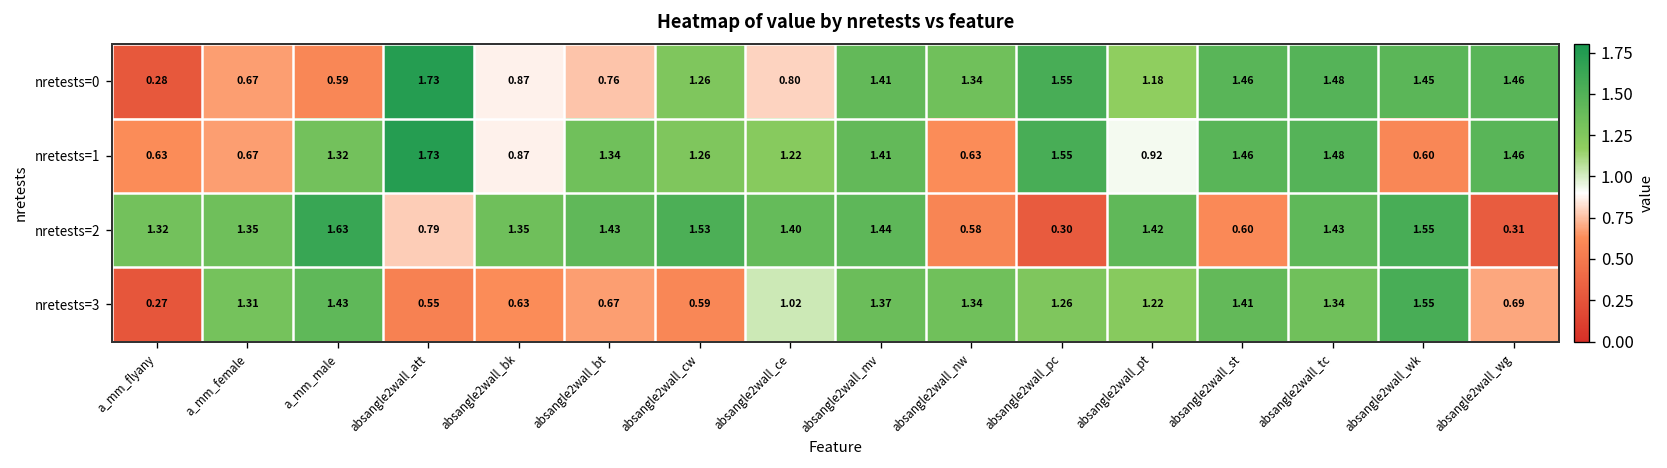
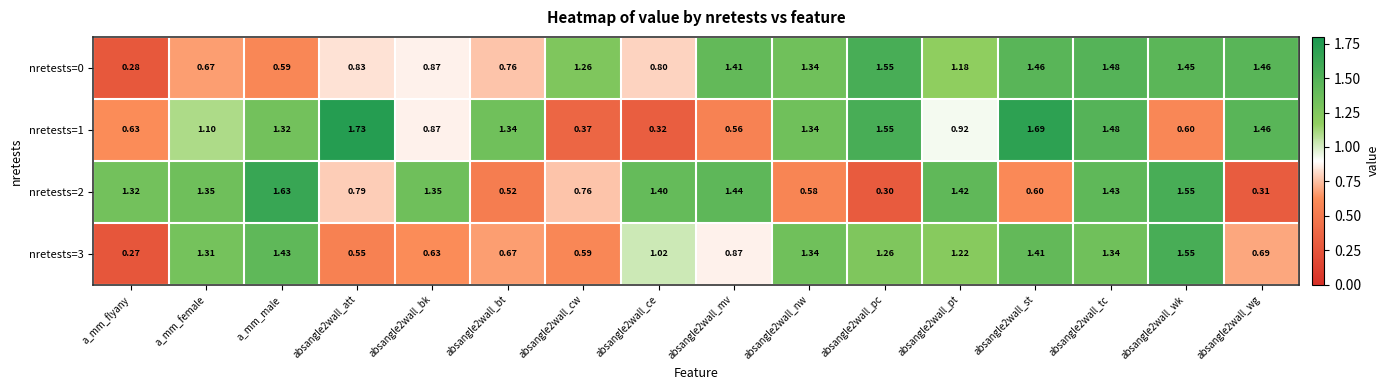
nretests=0, absangle2wall_att: 1.73 -> 0.83
nretests=1, a_mm_female: 0.67 -> 1.10
nretests=1, absangle2wall_cw: 1.26 -> 0.37
nretests=1, absangle2wall_ce: 1.22 -> 0.32
nretests=1, absangle2wall_mv: 1.41 -> 0.56
nretests=1, absangle2wall_nw: 0.63 -> 1.34
nretests=1, absangle2wall_st: 1.46 -> 1.69
nretests=2, absangle2wall_bt: 1.43 -> 0.52
nretests=2, absangle2wall_cw: 1.53 -> 0.76
nretests=3, absangle2wall_mv: 1.37 -> 0.87
